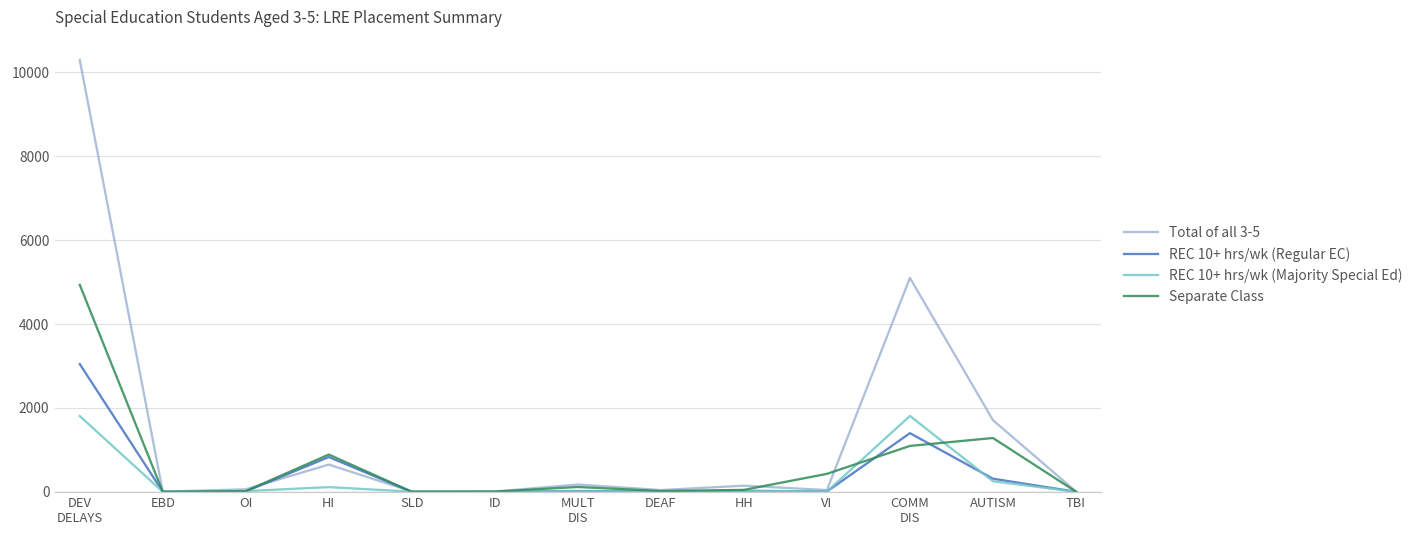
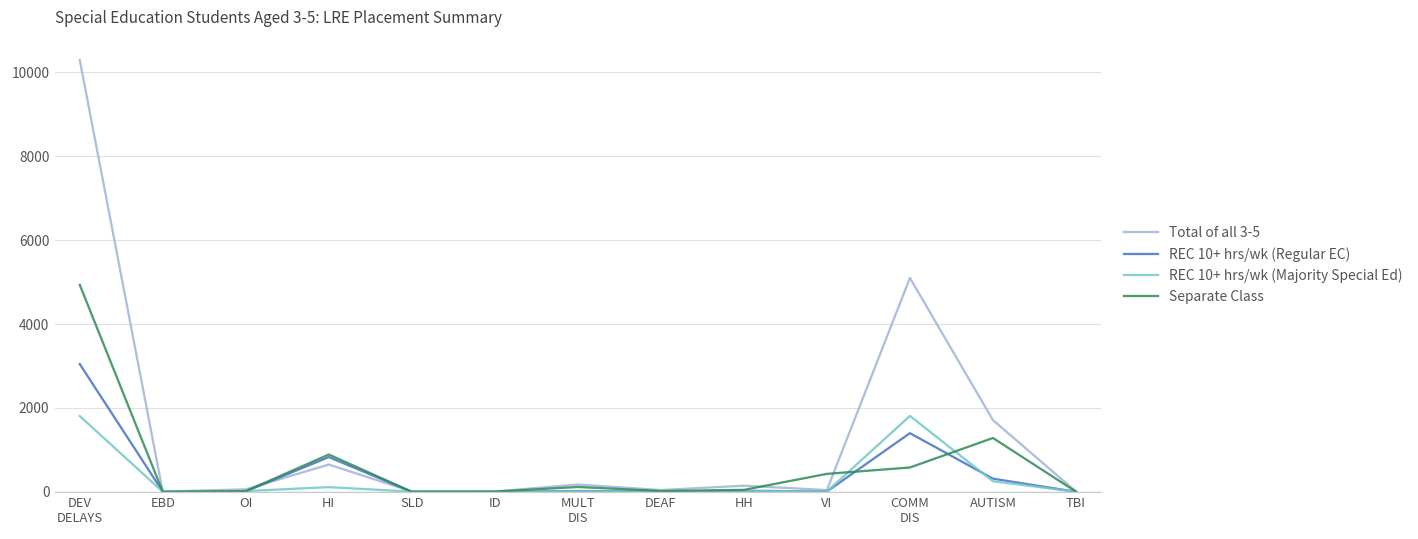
Separate Class, COMM DIS: 1100 -> 600
